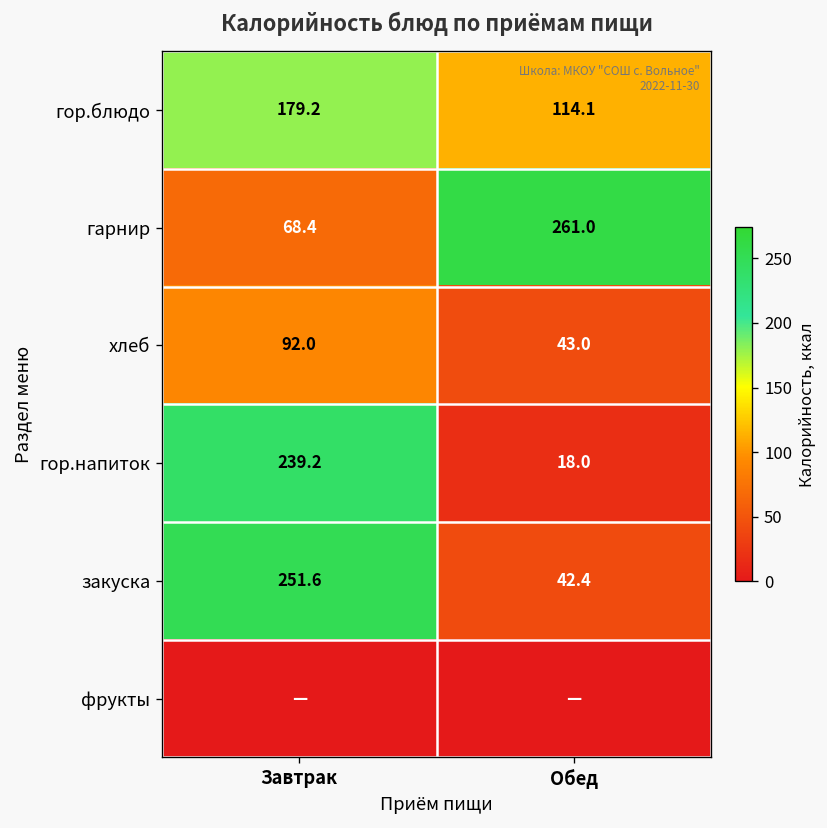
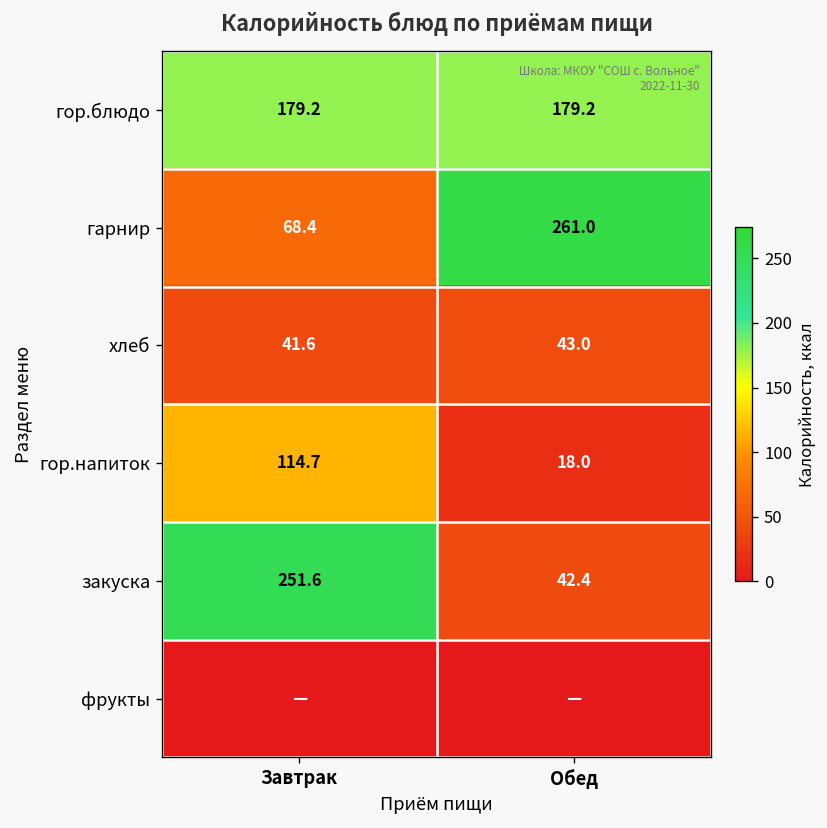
гор.блюдо, Обед: 114.1 -> 179.2
хлеб, Завтрак: 92.0 -> 41.6
гор.напиток, Завтрак: 239.2 -> 114.7
